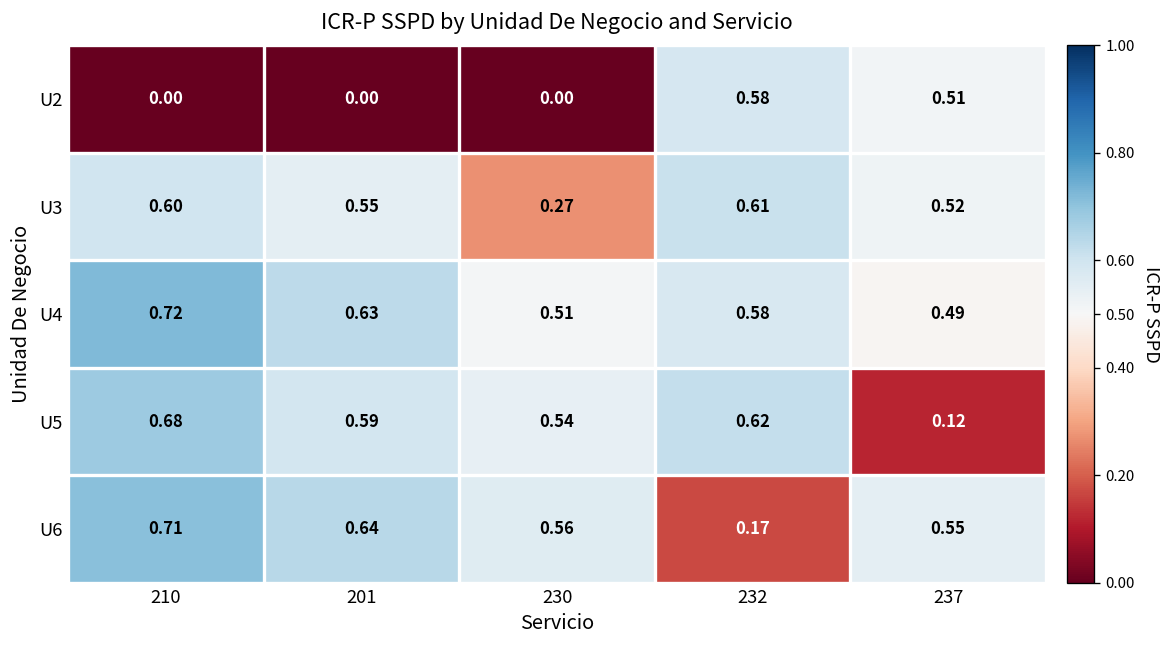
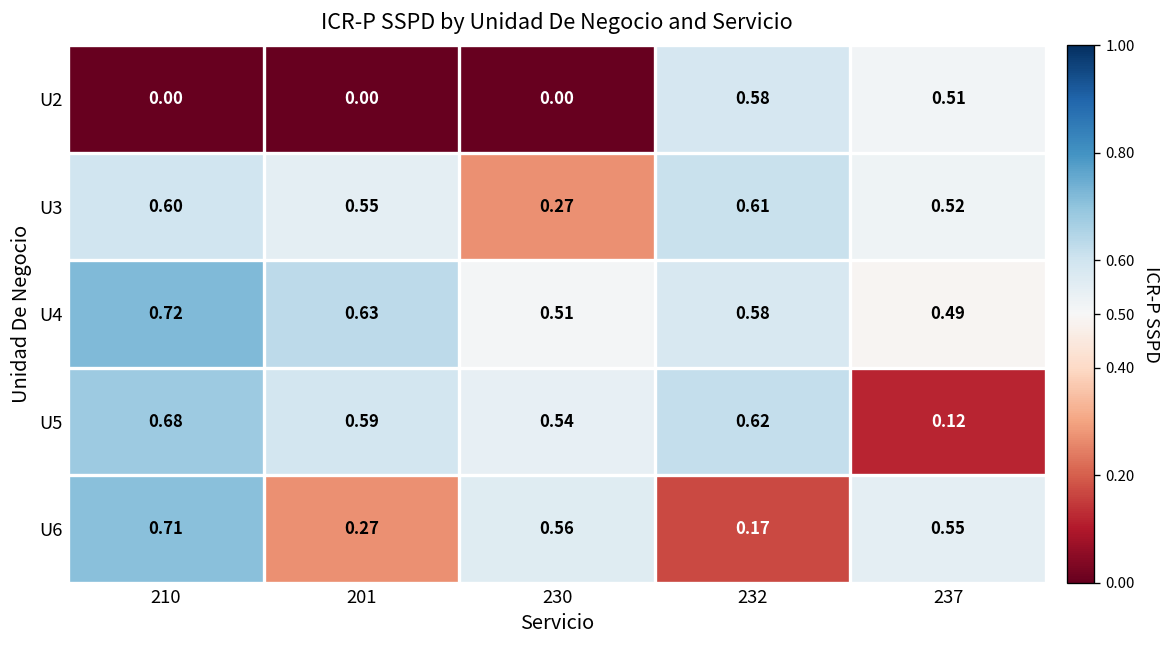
U6, 201: 0.64 -> 0.27
